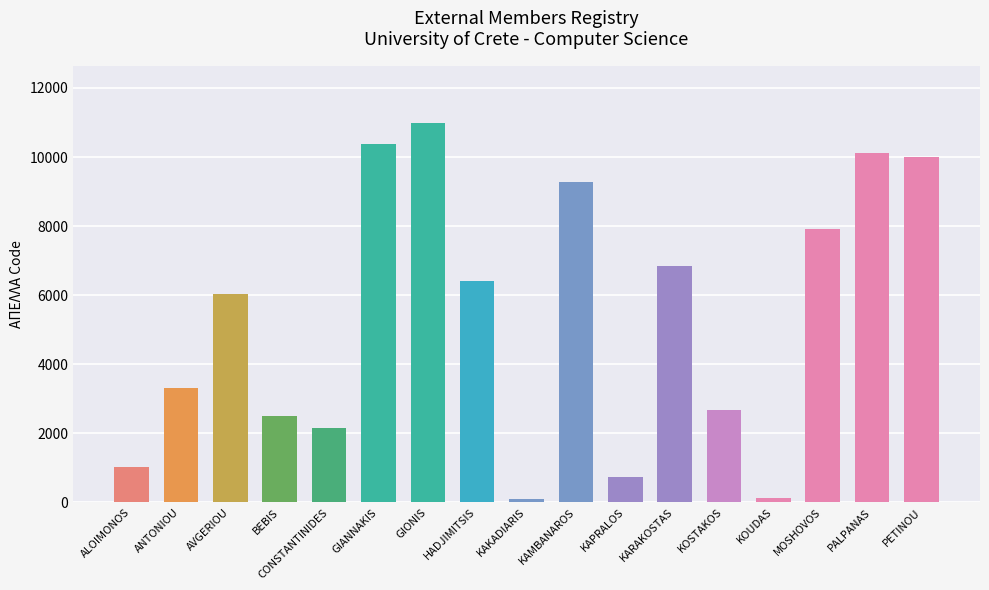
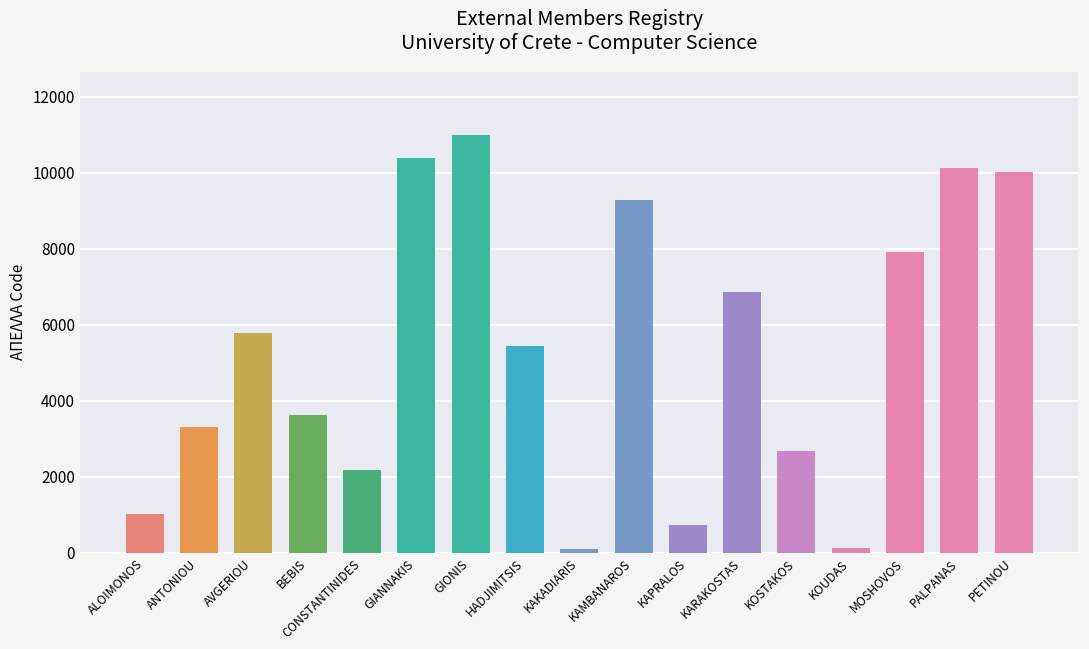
AVGERIOU: 6000 -> 5800
BEBIS: 2500 -> 3600
HADJIMITSIS: 6400 -> 5400
